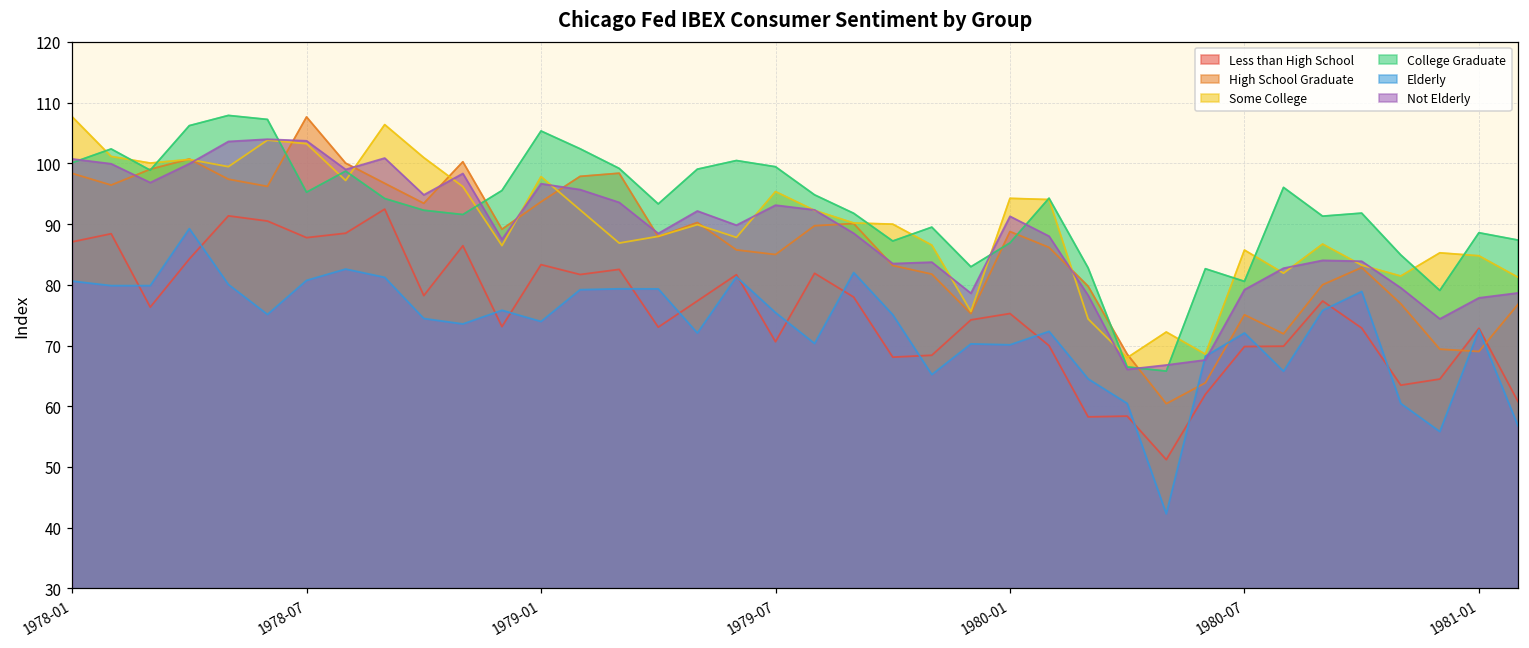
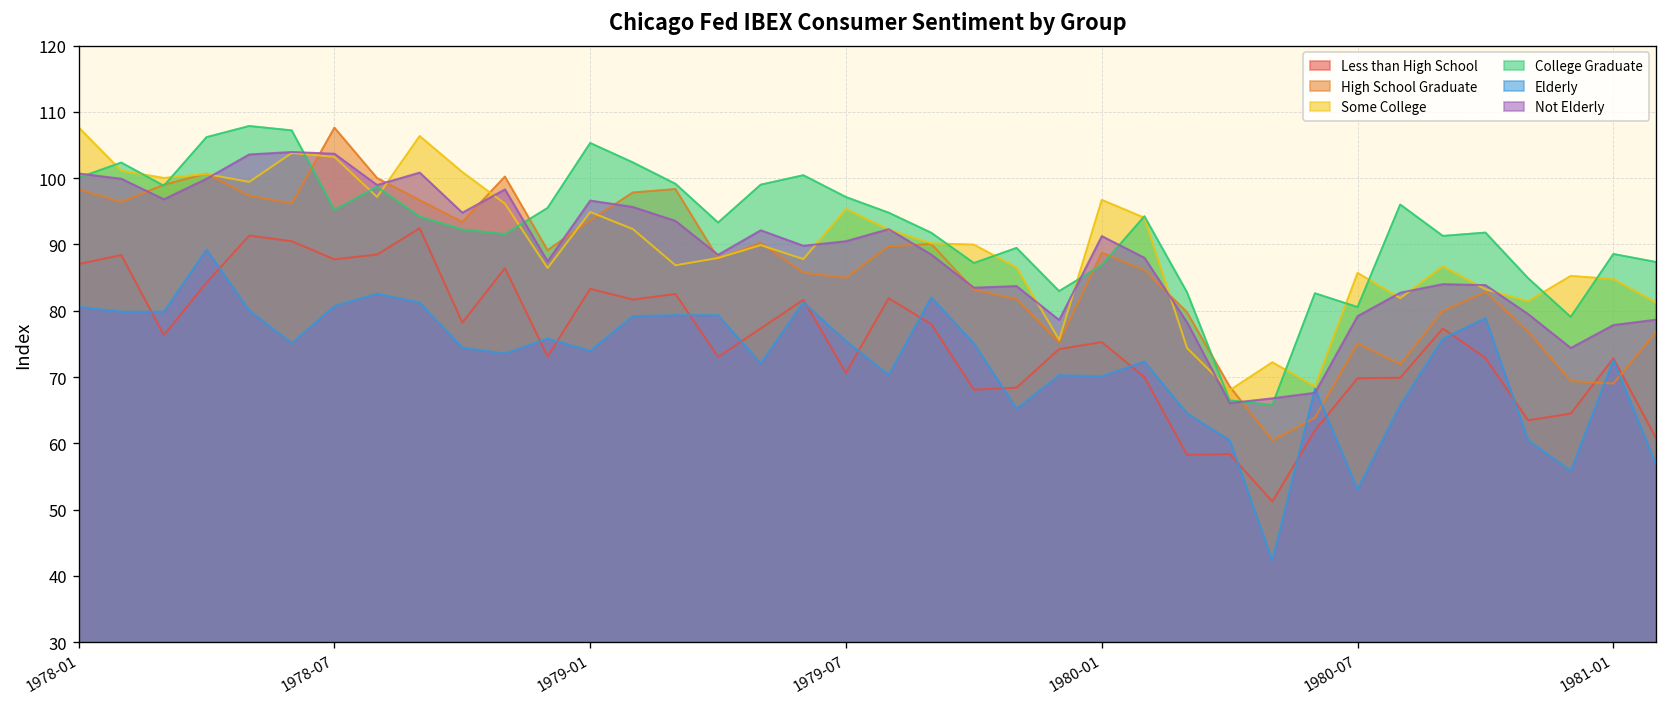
Some College, 1979-01: 98 -> 95
College Graduate, 1979-07: 99 -> 97
Not Elderly, 1979-07: 93 -> 90
Some College, 1980-01: 94 -> 97
Elderly, 1980-07: 72 -> 53
